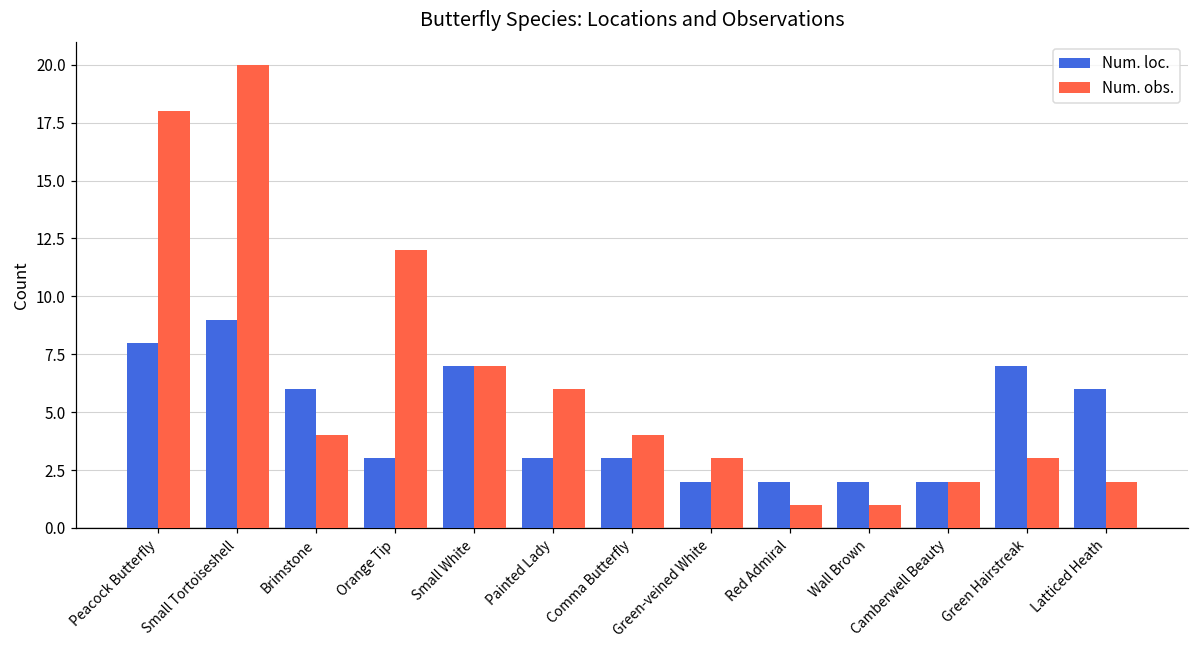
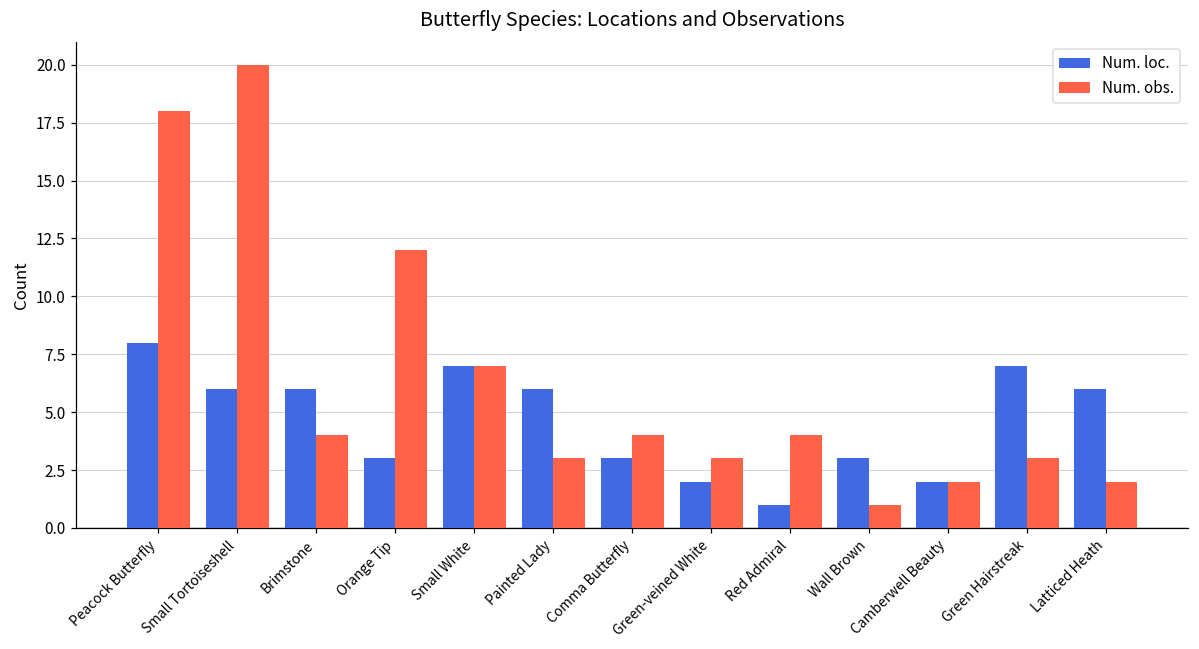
Num. loc., Small Tortoiseshell: 9 -> 6
Num. loc., Painted Lady: 3 -> 6
Num. obs., Painted Lady: 6 -> 3
Num. loc., Red Admiral: 2 -> 1
Num. obs., Red Admiral: 1 -> 4
Num. loc., Wall Brown: 2 -> 3
